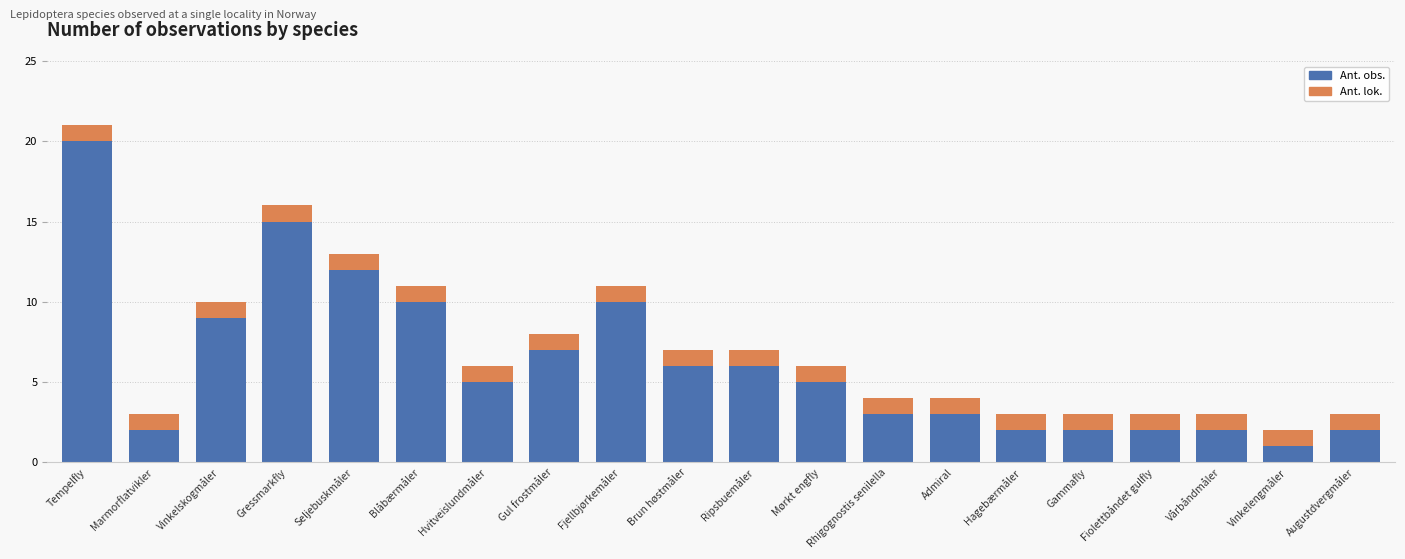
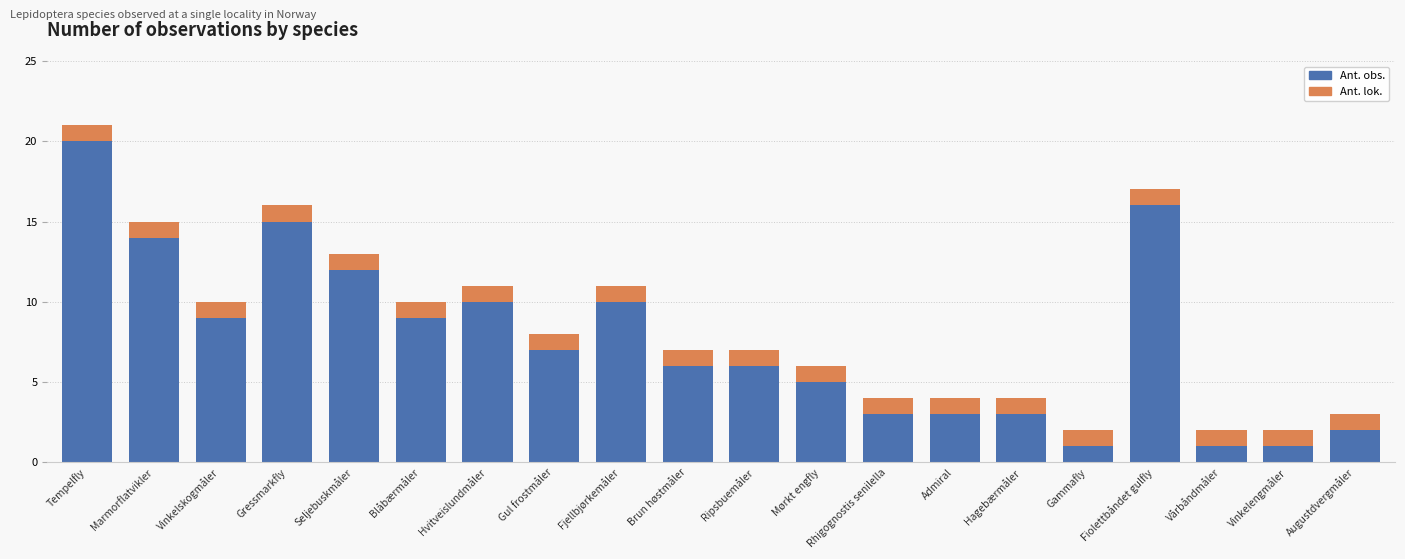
Ant. obs., Marmorflatvikler: 2 -> 14
Ant. obs., Blåbærmåler: 10 -> 9
Ant. obs., Hvitveislundmåler: 5 -> 10
Ant. obs., Hagebærmåler: 2 -> 3
Ant. obs., Gammafly: 2 -> 1
Ant. obs., Fiolettbåndet gulfly: 2 -> 16
Ant. obs., Vårbåndmåler: 2 -> 1
